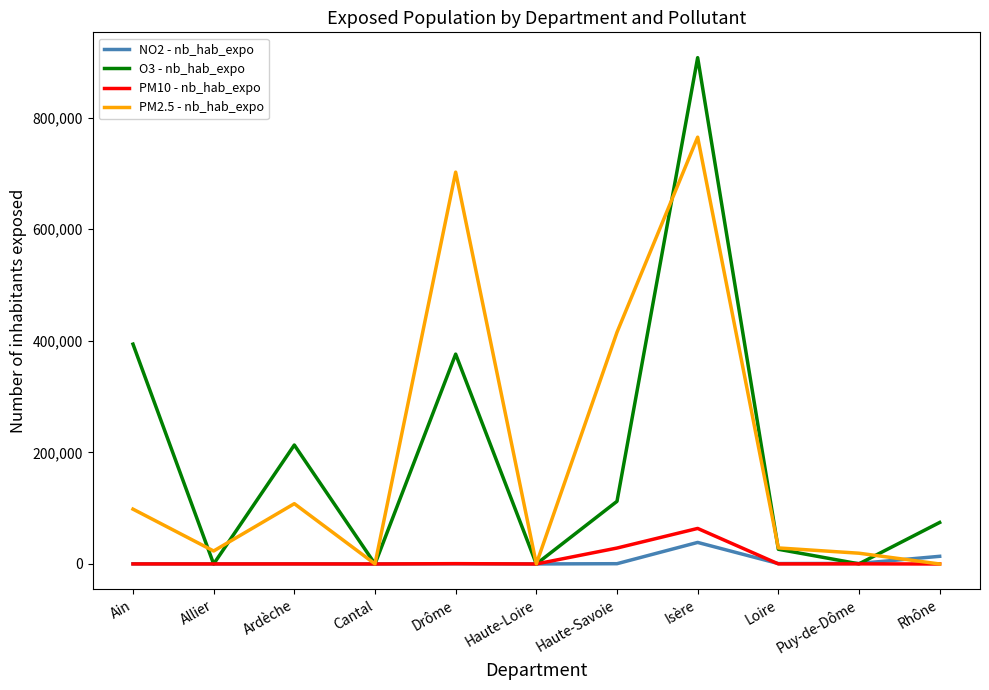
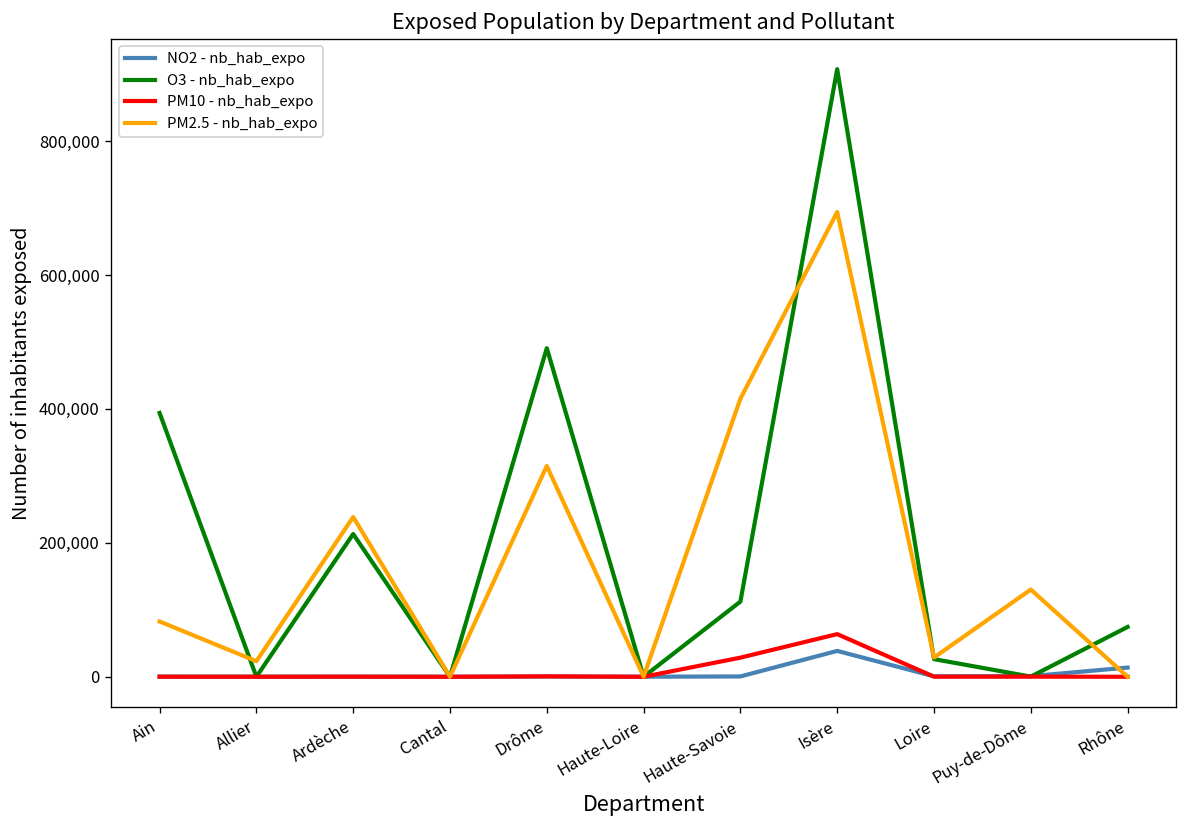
PM2.5 - nb_hab_expo, Ain: 100,000 -> 80,000
PM2.5 - nb_hab_expo, Ardèche: 110,000 -> 240,000
O3 - nb_hab_expo, Drôme: 380,000 -> 490,000
PM2.5 - nb_hab_expo, Drôme: 700,000 -> 310,000
PM2.5 - nb_hab_expo, Isère: 760,000 -> 690,000
PM2.5 - nb_hab_expo, Puy-de-Dôme: 20,000 -> 130,000
